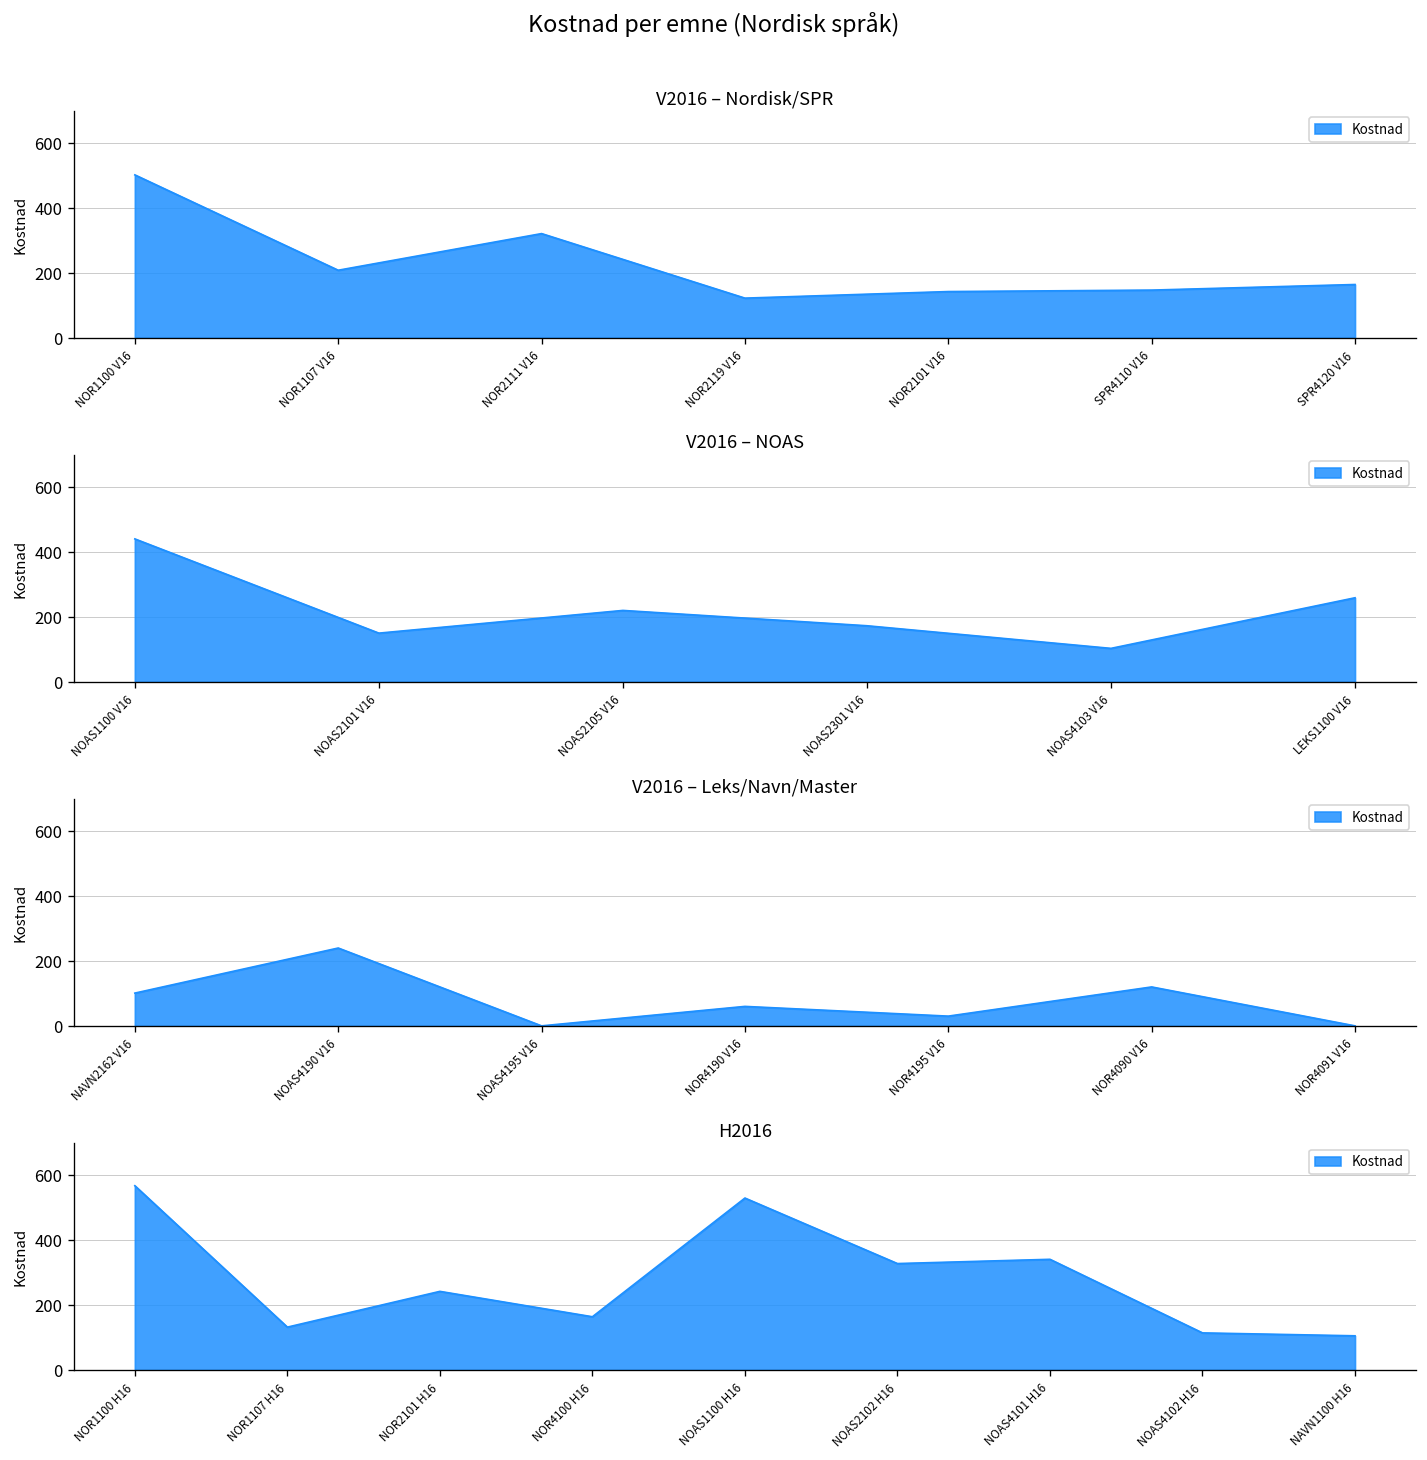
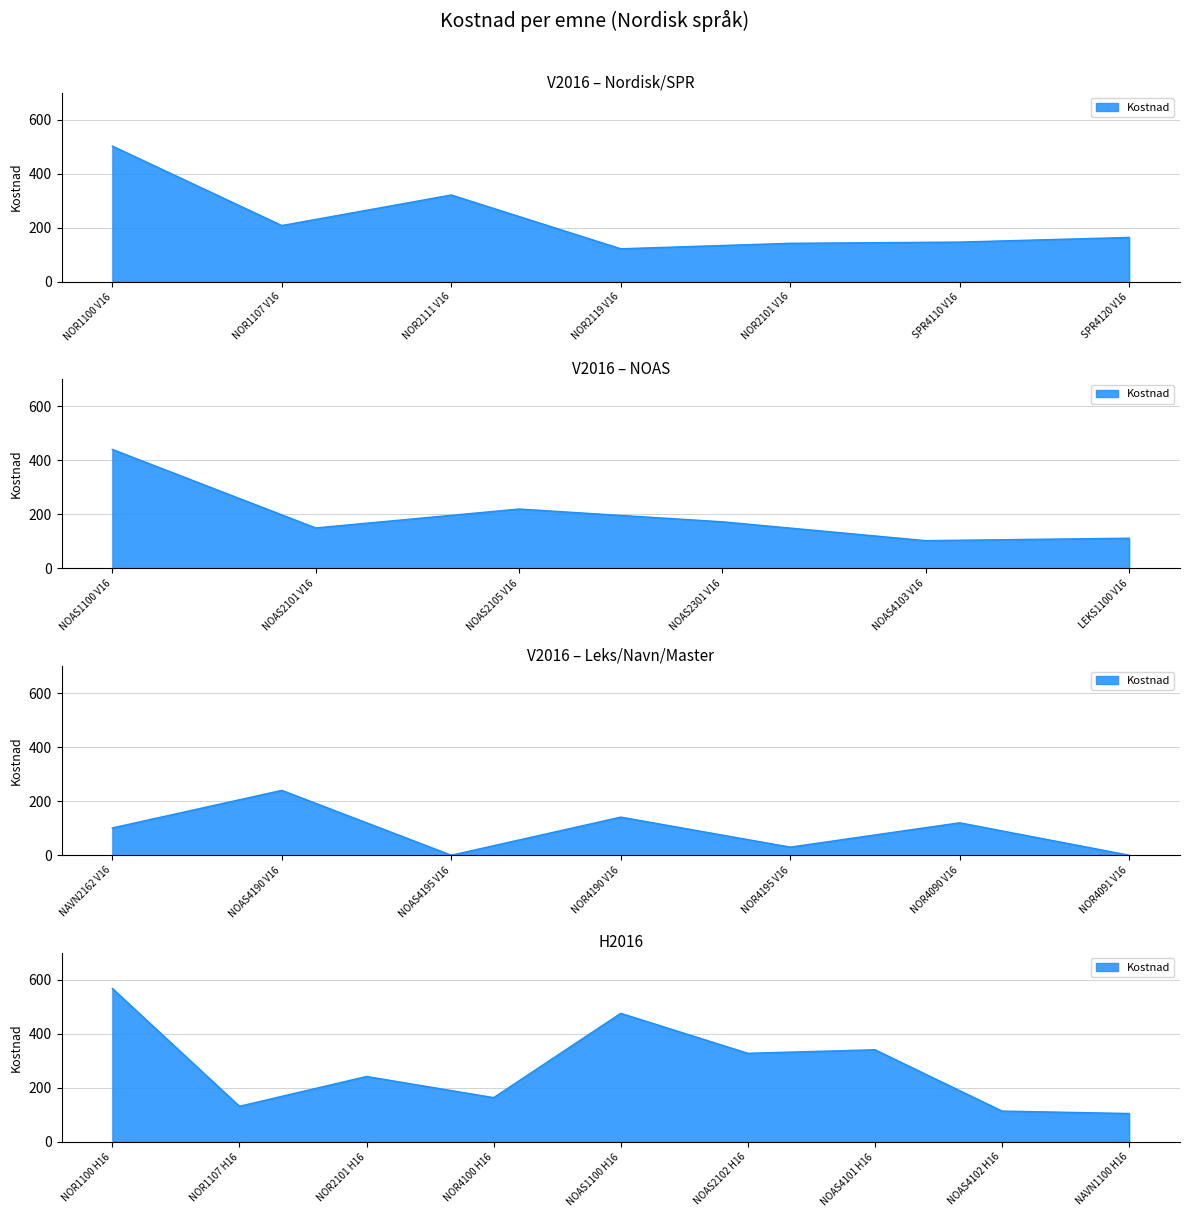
V2016 – NOAS, LEKS1100 V16: 260 -> 110
V2016 – Leks/Navn/Master, NOR4190 V16: 60 -> 140
H2016, NOAS1100 H16: 530 -> 480
